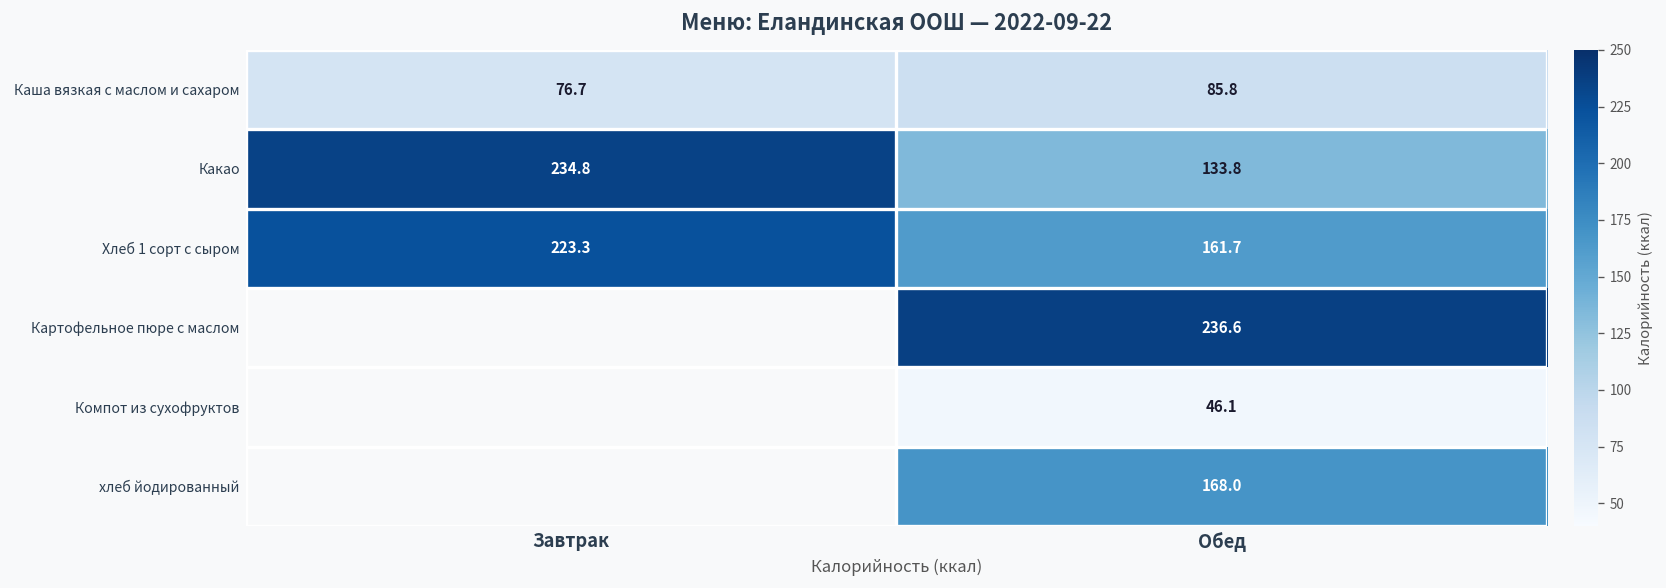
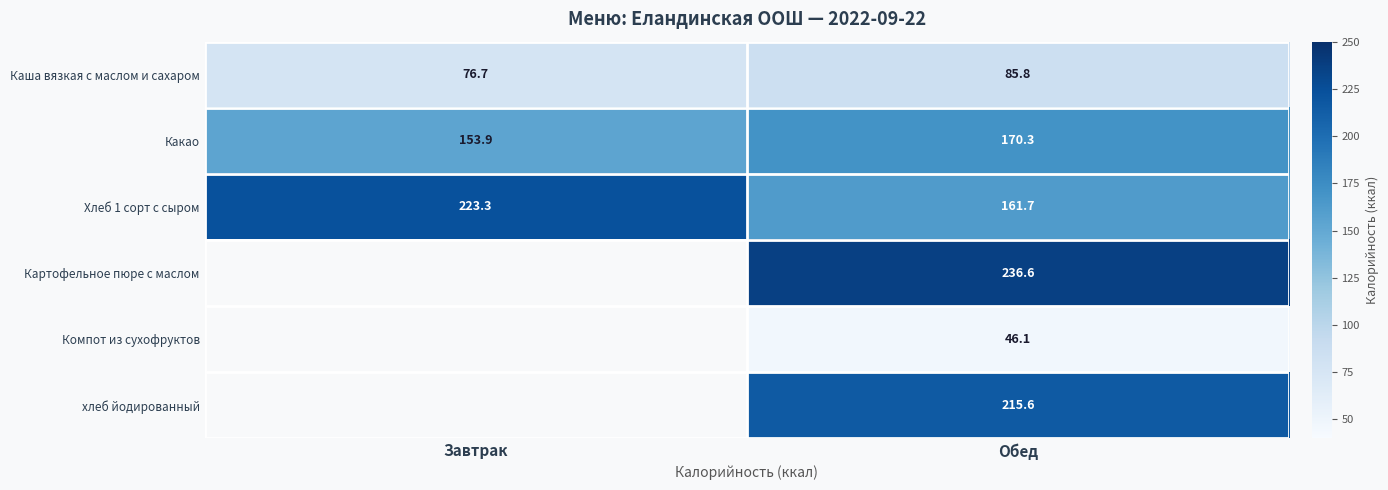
Какао, Завтрак: 234.8 -> 153.9
Какао, Обед: 133.8 -> 170.3
хлеб йодированный, Обед: 168.0 -> 215.6
